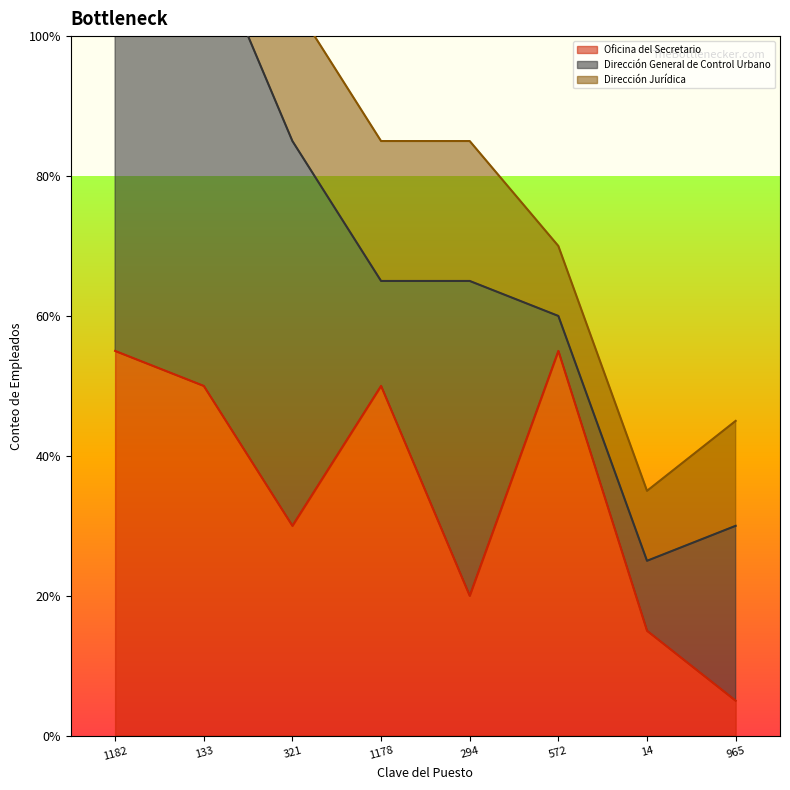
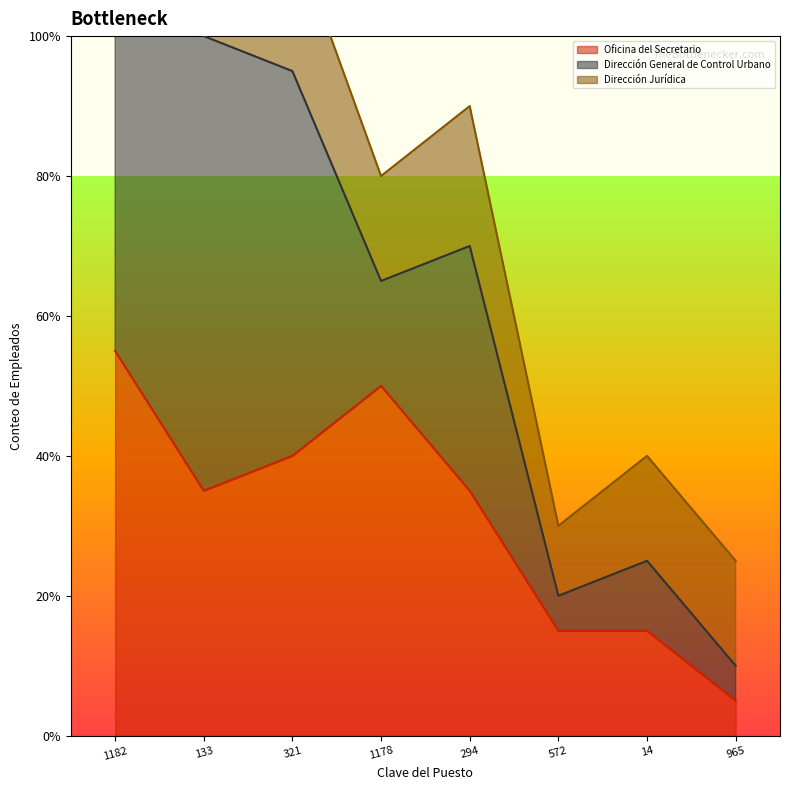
Oficina del Secretario, 133: 50% -> 35%
Oficina del Secretario, 321: 30% -> 40%
Dirección Jurídica, 1178: 20% -> 15%
Oficina del Secretario, 294: 20% -> 35%
Dirección General de Control Urbano, 294: 45% -> 35%
Oficina del Secretario, 572: 55% -> 15%
Dirección Jurídica, 14: 10% -> 15%
Dirección General de Control Urbano, 965: 25% -> 5%
